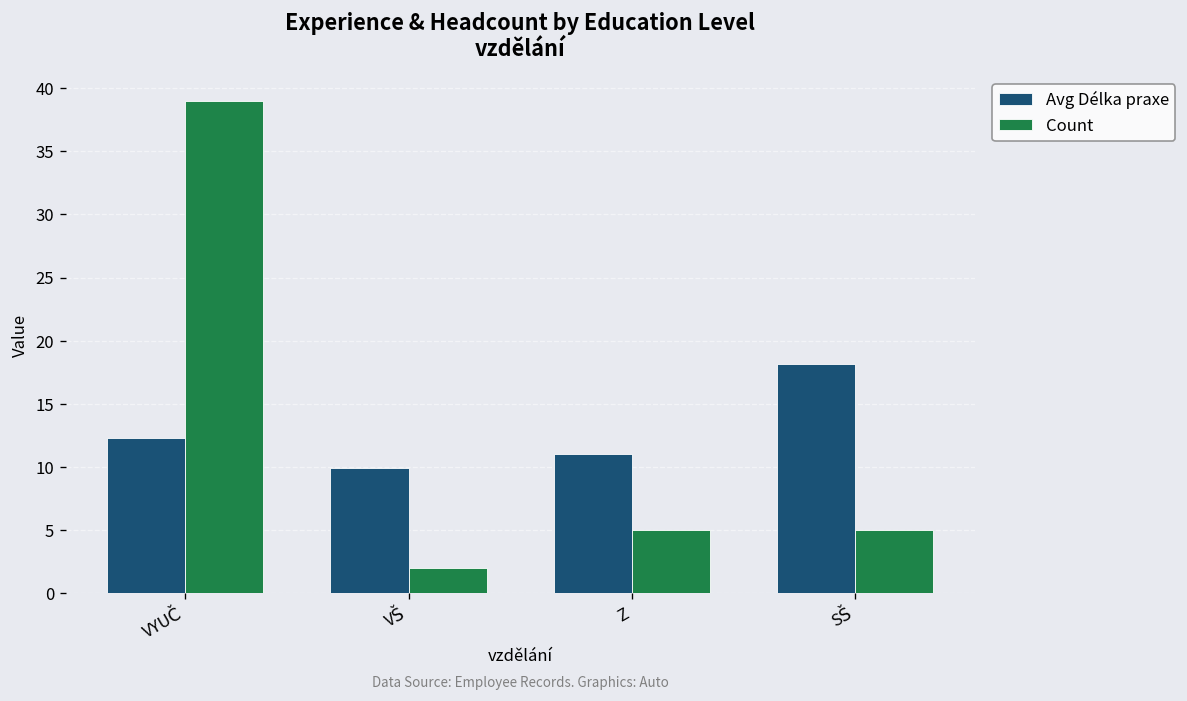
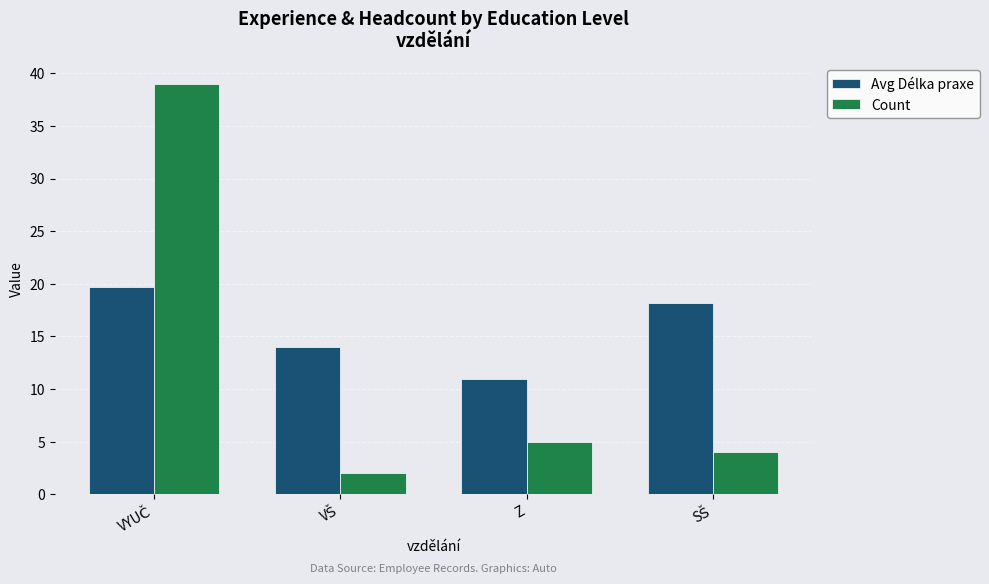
Avg Délka praxe, VYUČ: 12.3 -> 19.7
Avg Délka praxe, VŠ: 9.9 -> 14.0
Count, SŠ: 5 -> 4
